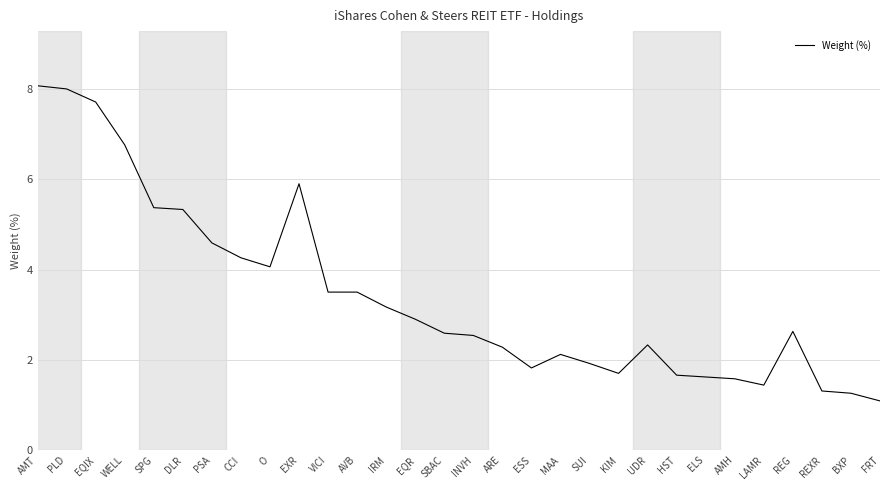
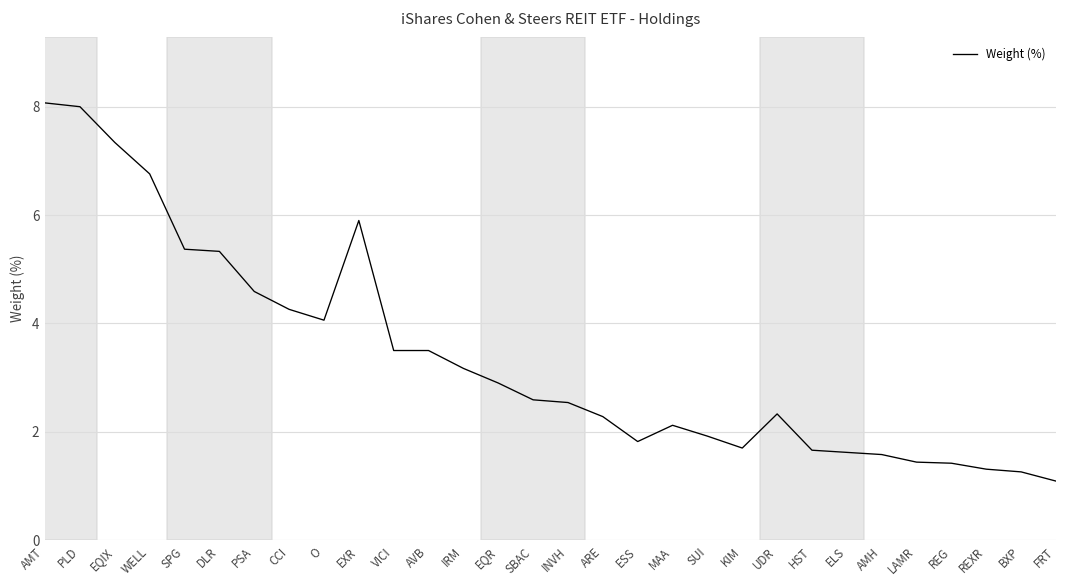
EQIX: 7.7 -> 7.3
REG: 2.6 -> 1.4
